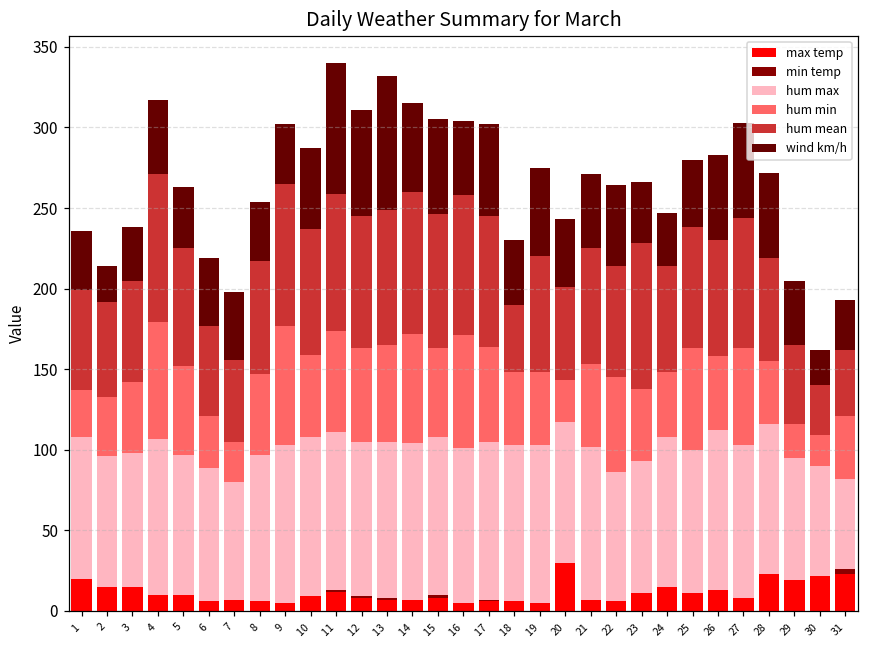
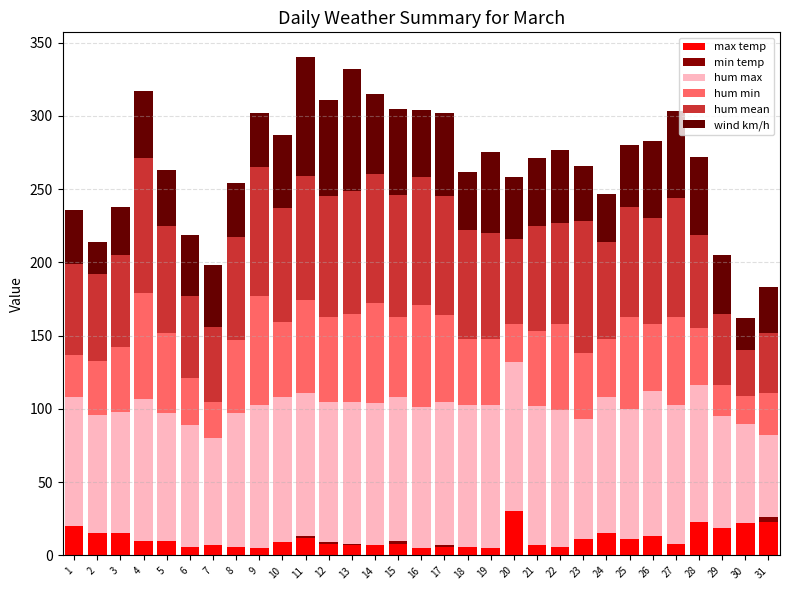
hum mean, 18: 42 -> 74
hum max, 20: 87 -> 102
hum max, 22: 80 -> 93
hum min, 31: 39 -> 29
